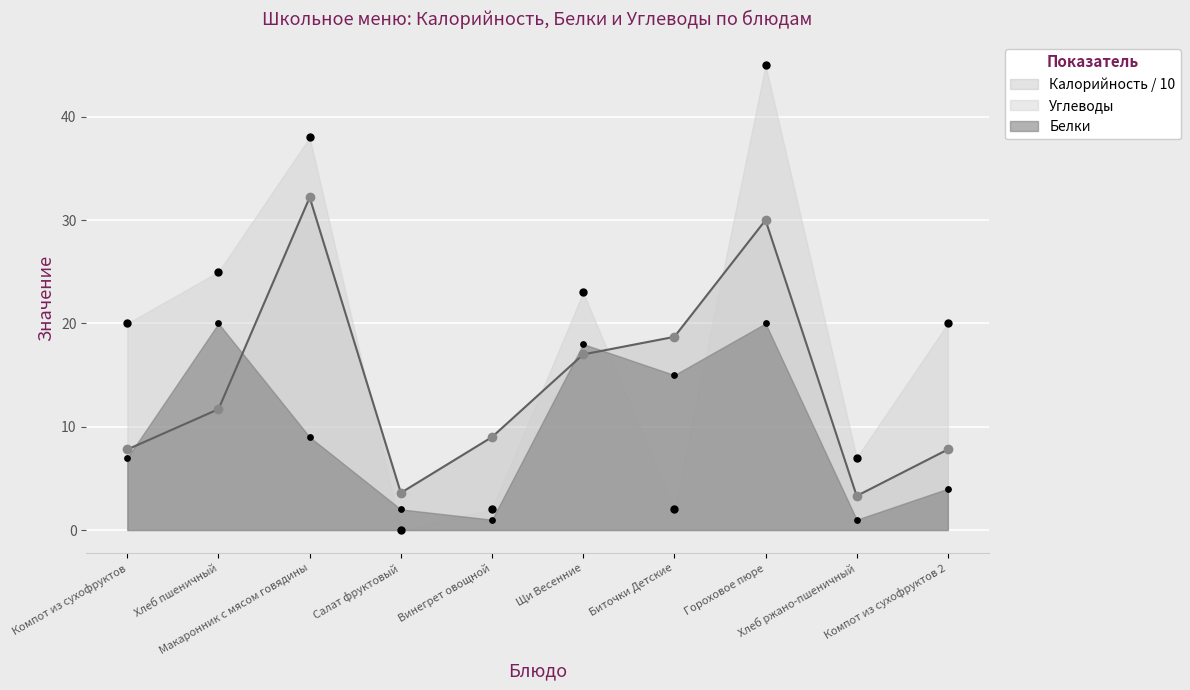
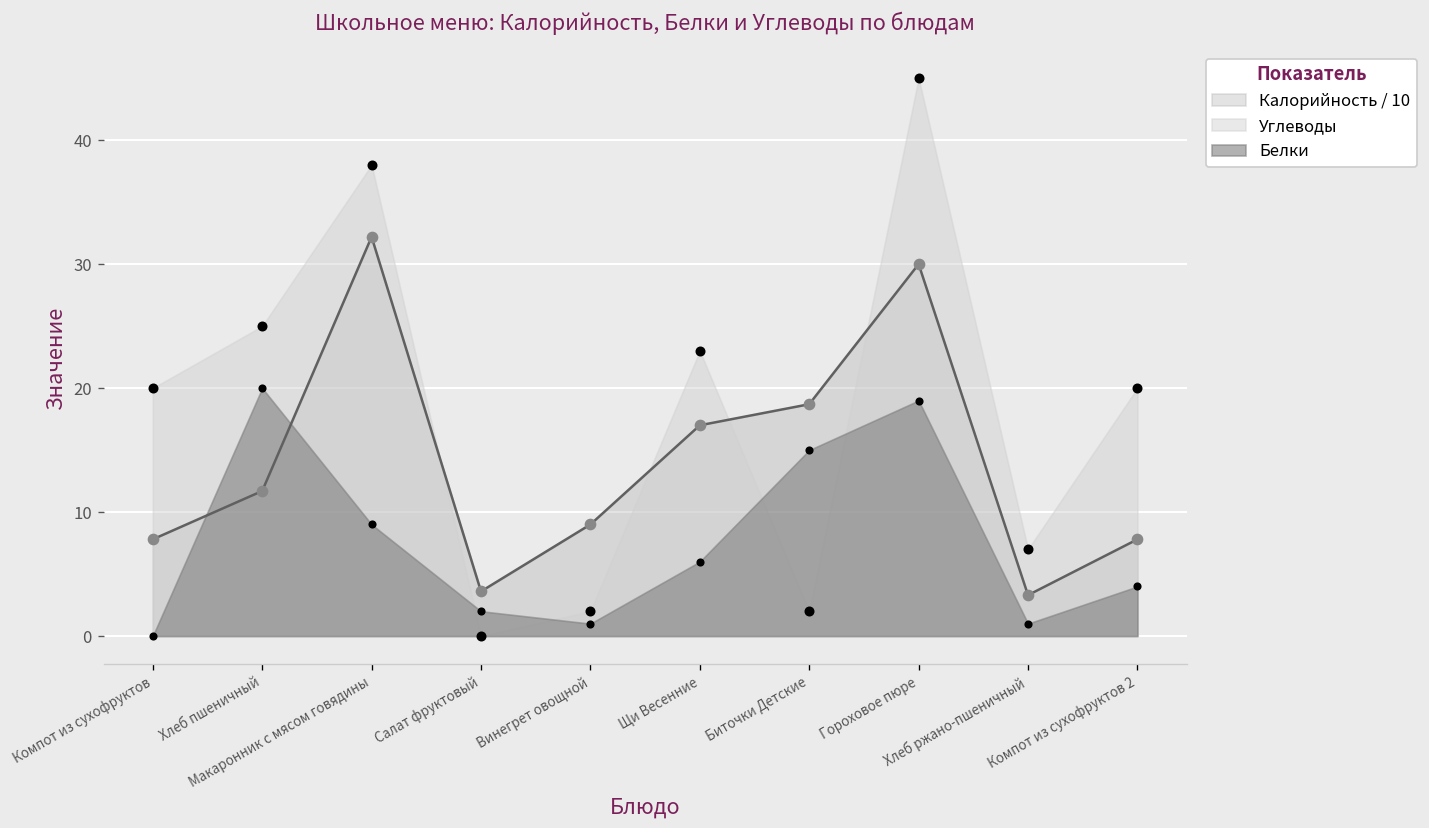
Белки, Компот из сухофруктов: 7 -> 0
Белки, Щи Весенние: 18 -> 6
Белки, Гороховое пюре: 20 -> 19
